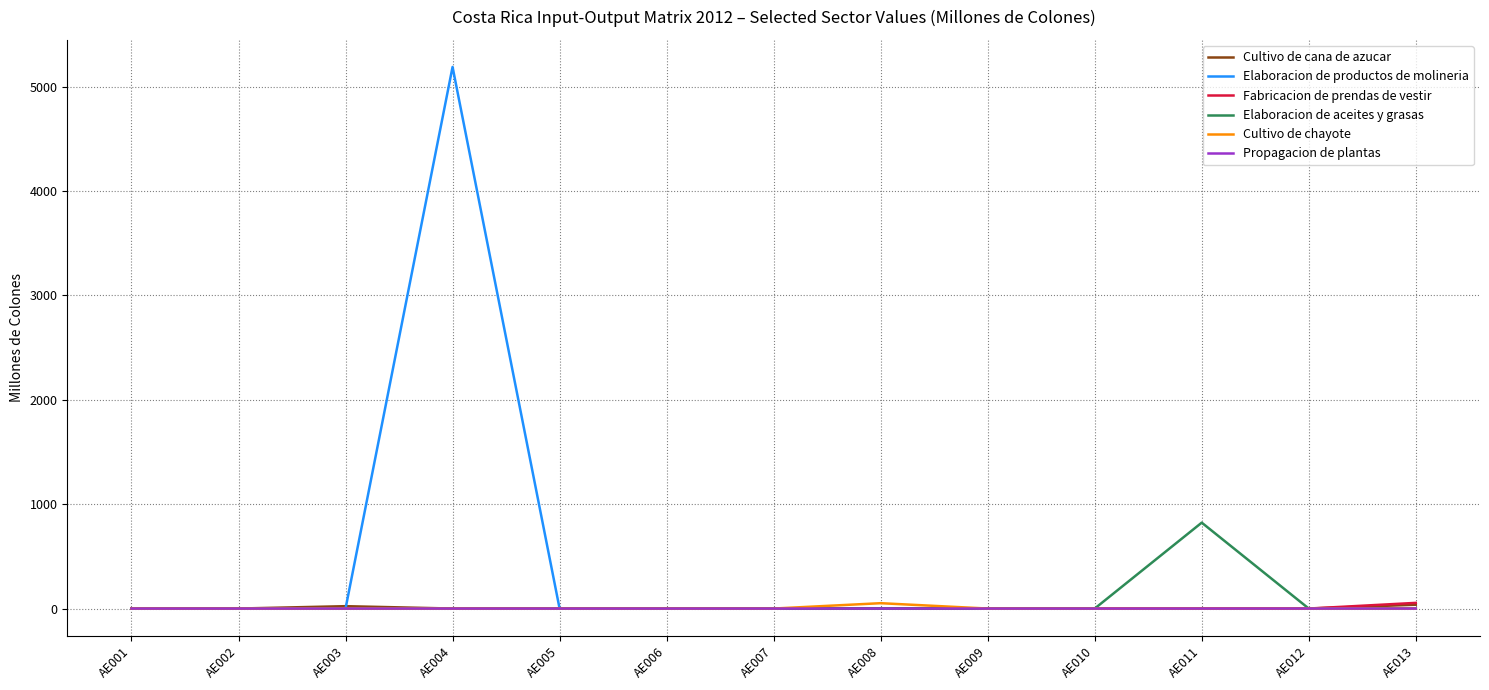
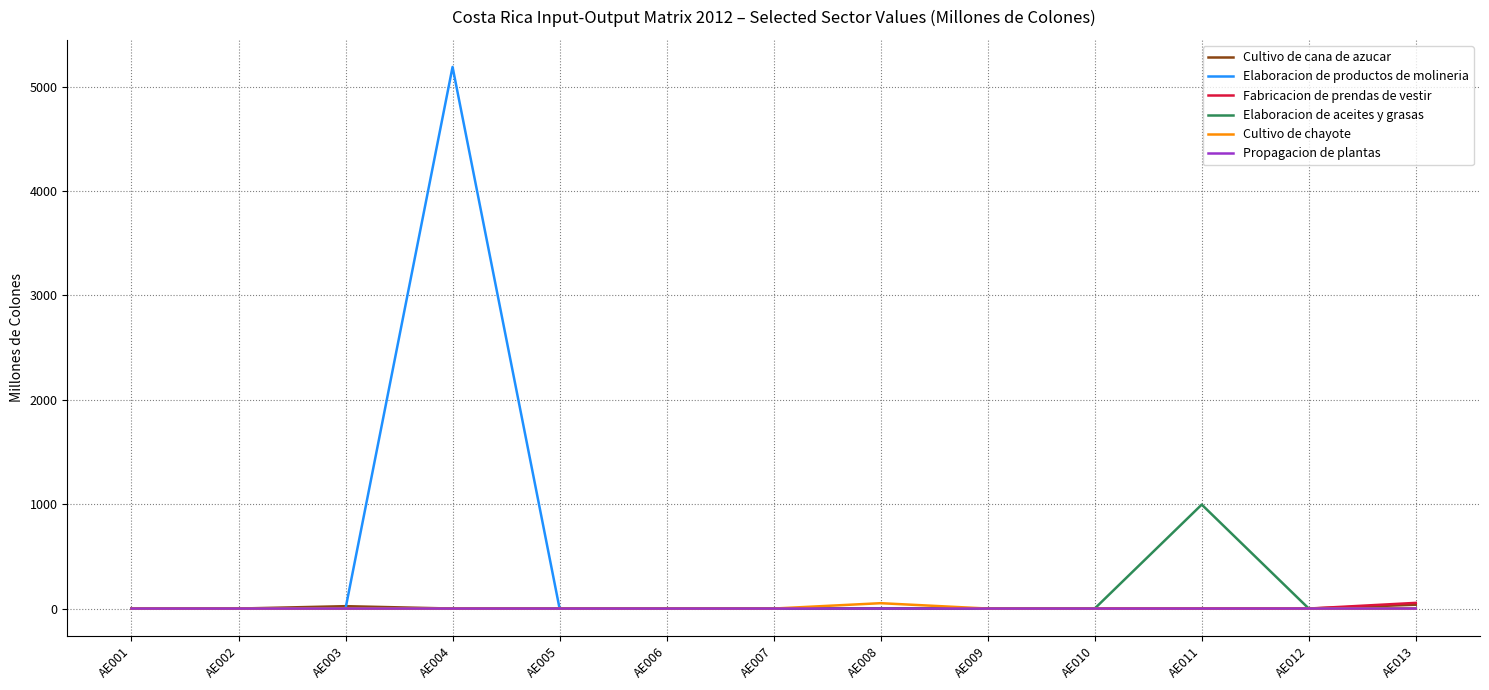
Elaboracion de aceites y grasas, AE011: 820 -> 1000
